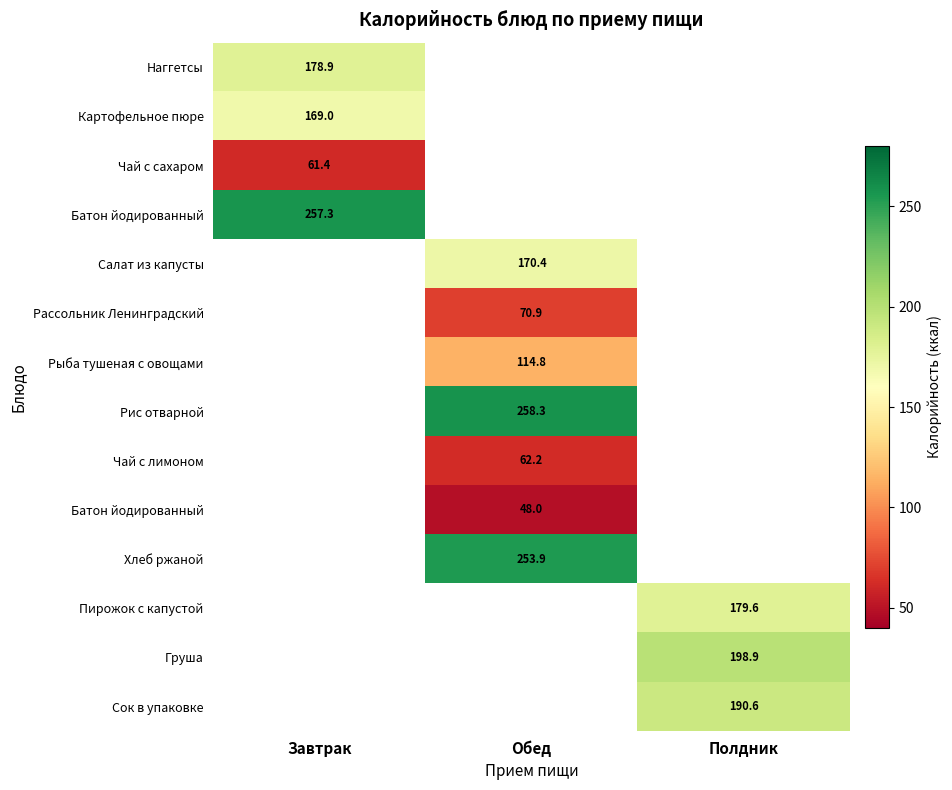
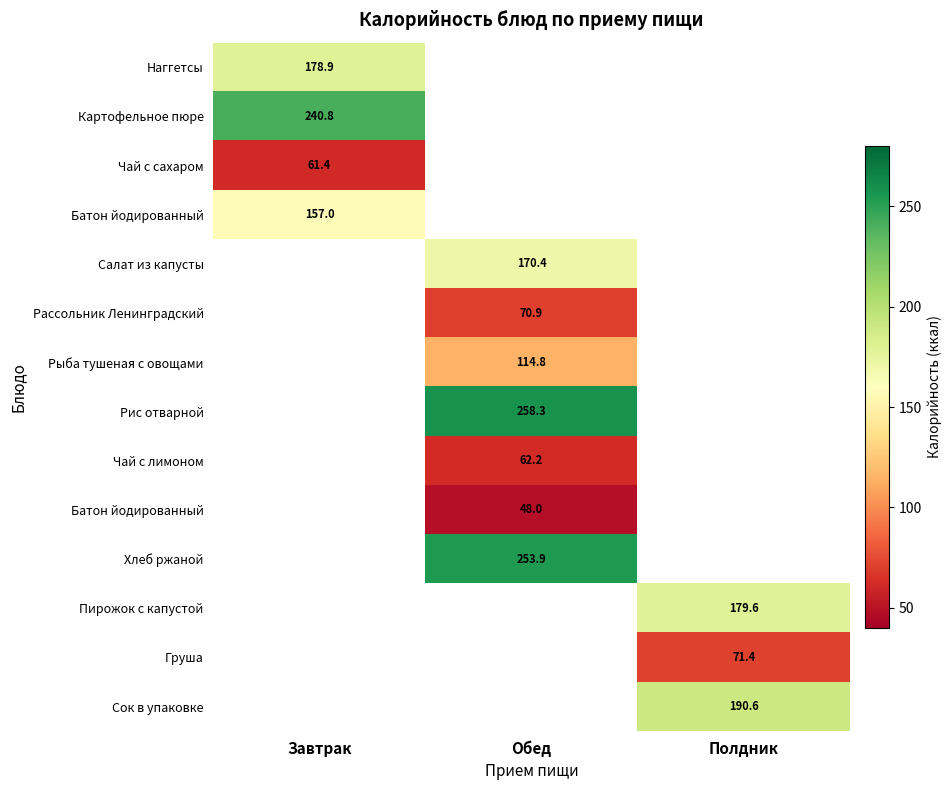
Картофельное пюре, Завтрак: 169.0 -> 240.8
Батон йодированный, Завтрак: 257.3 -> 157.0
Груша, Полдник: 198.9 -> 71.4
